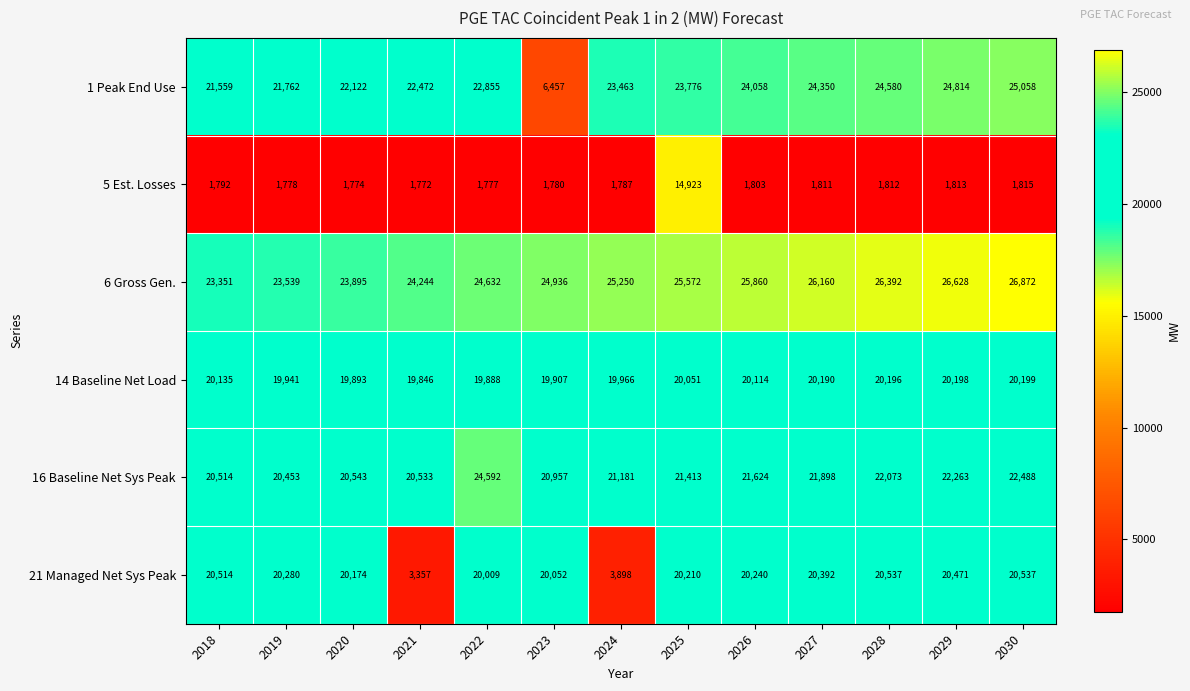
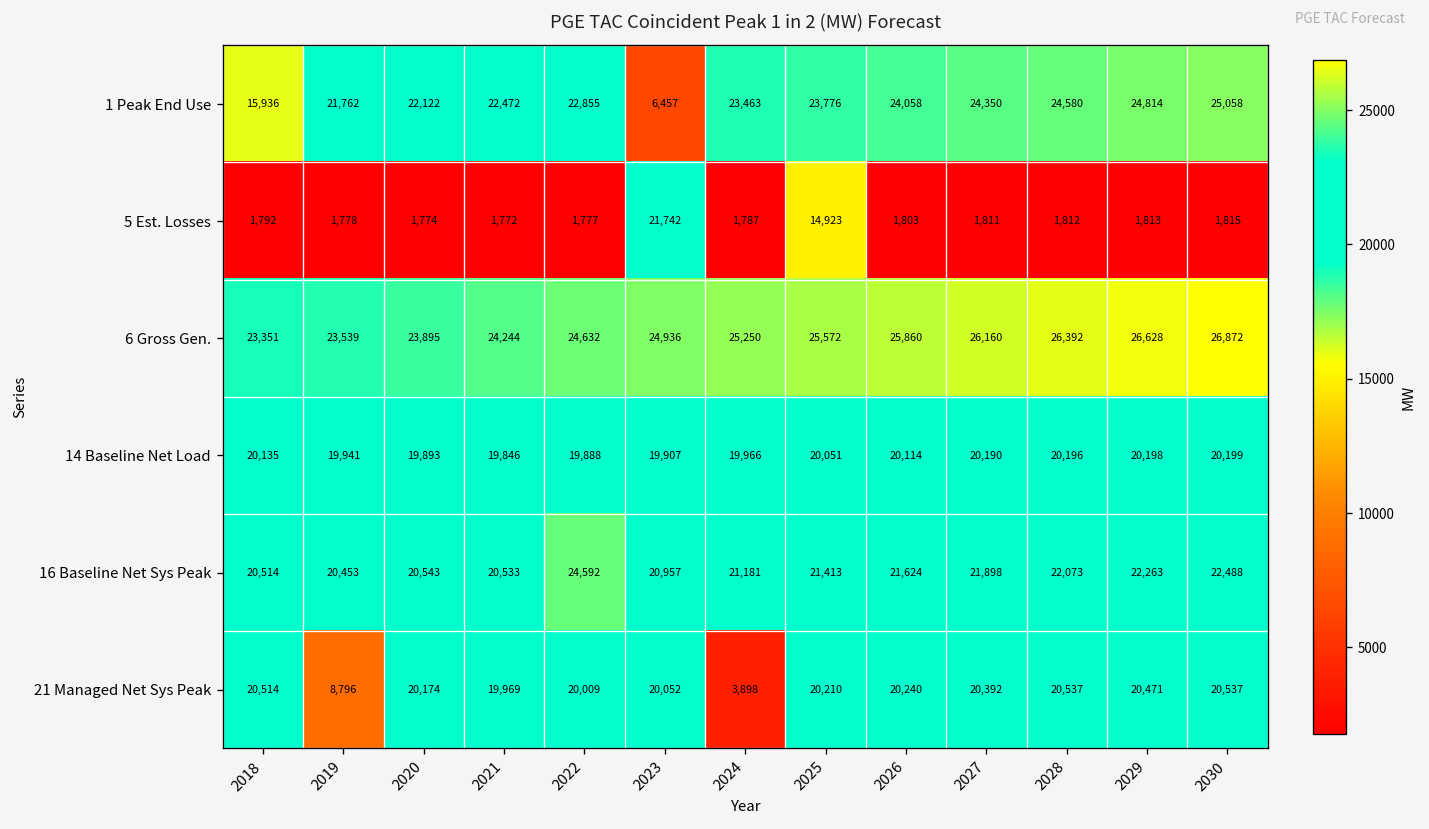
1 Peak End Use, 2018: 21,559 -> 15,936
5 Est. Losses, 2023: 1,780 -> 21,742
21 Managed Net Sys Peak, 2019: 20,280 -> 8,796
21 Managed Net Sys Peak, 2021: 3,357 -> 19,969
